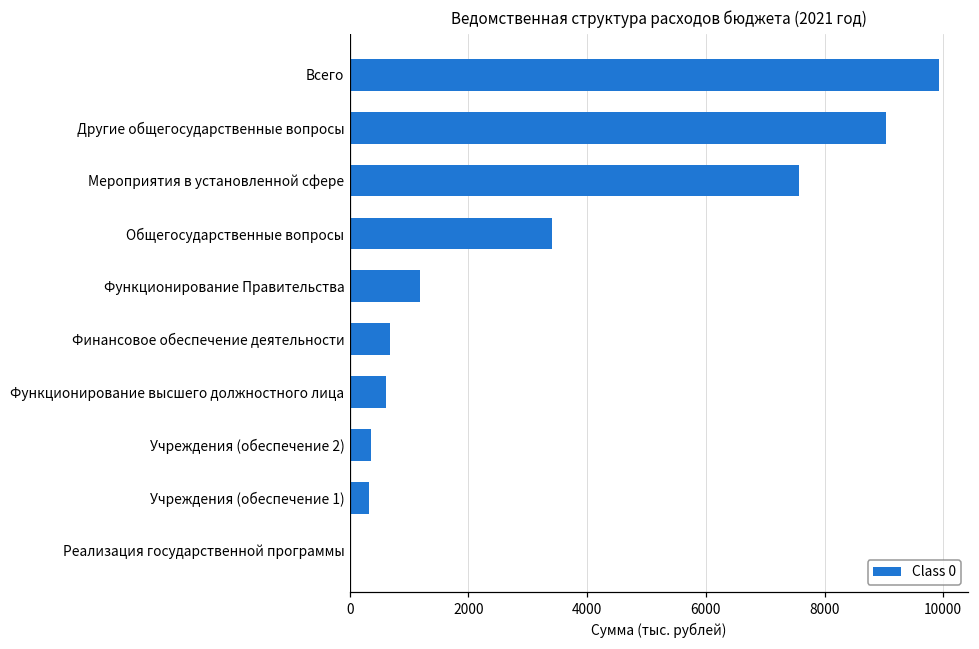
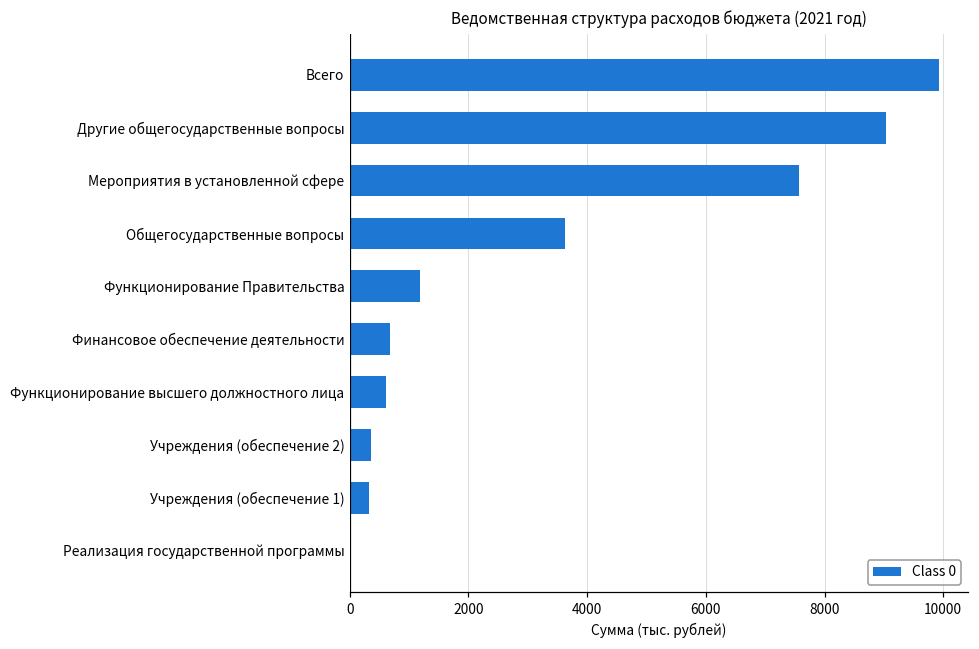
Общегосударственные вопросы: 3400 -> 3600
